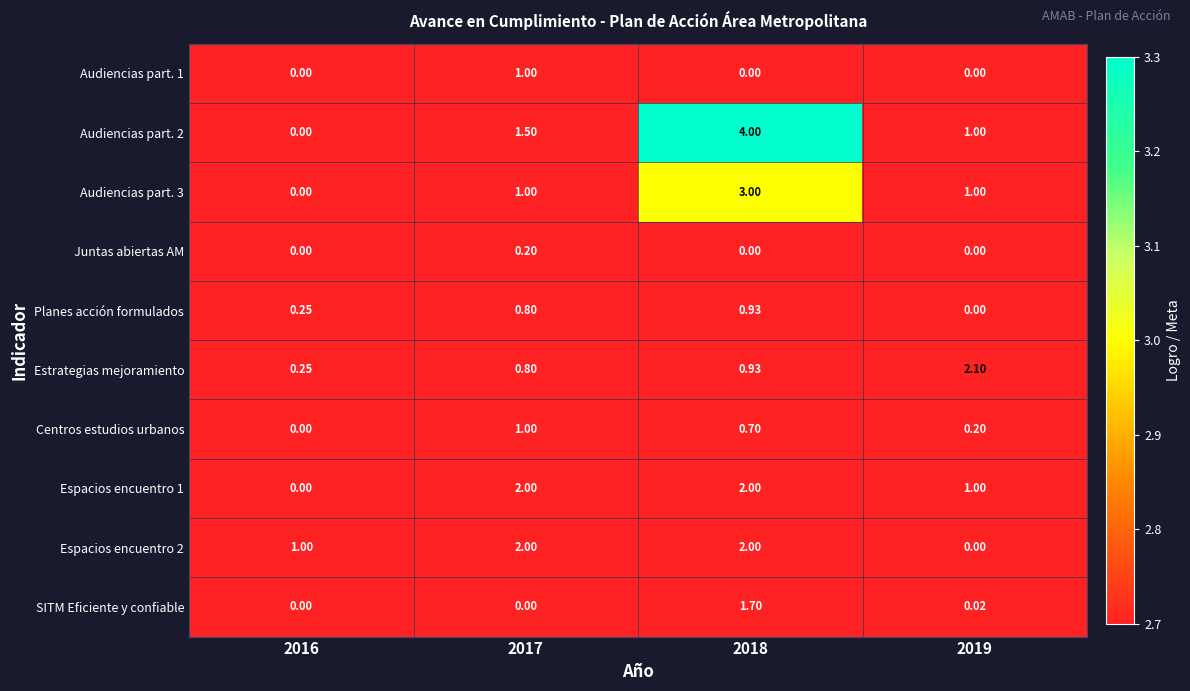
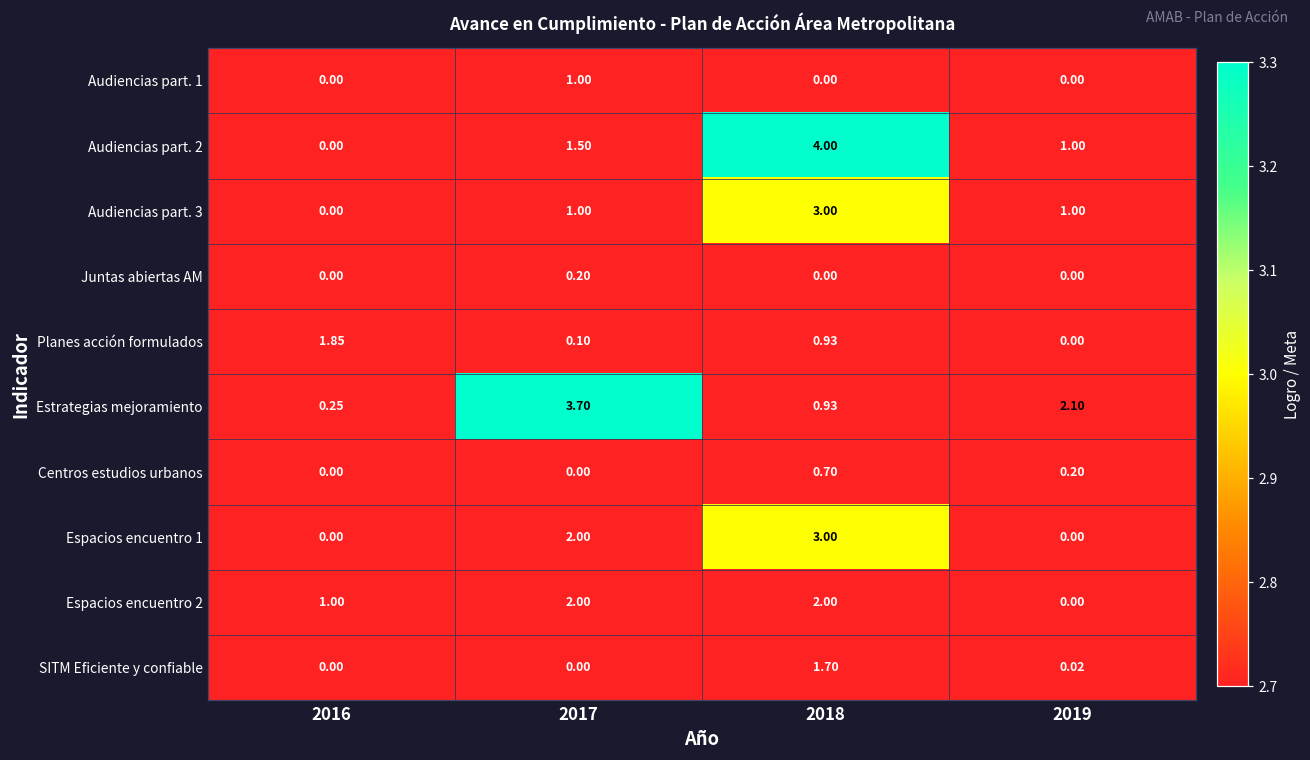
Planes acción formulados, 2016: 0.25 -> 1.85
Planes acción formulados, 2017: 0.80 -> 0.10
Estrategias mejoramiento, 2017: 0.80 -> 3.70
Centros estudios urbanos, 2017: 1.00 -> 0.00
Espacios encuentro 1, 2018: 2.00 -> 3.00
Espacios encuentro 1, 2019: 1.00 -> 0.00
